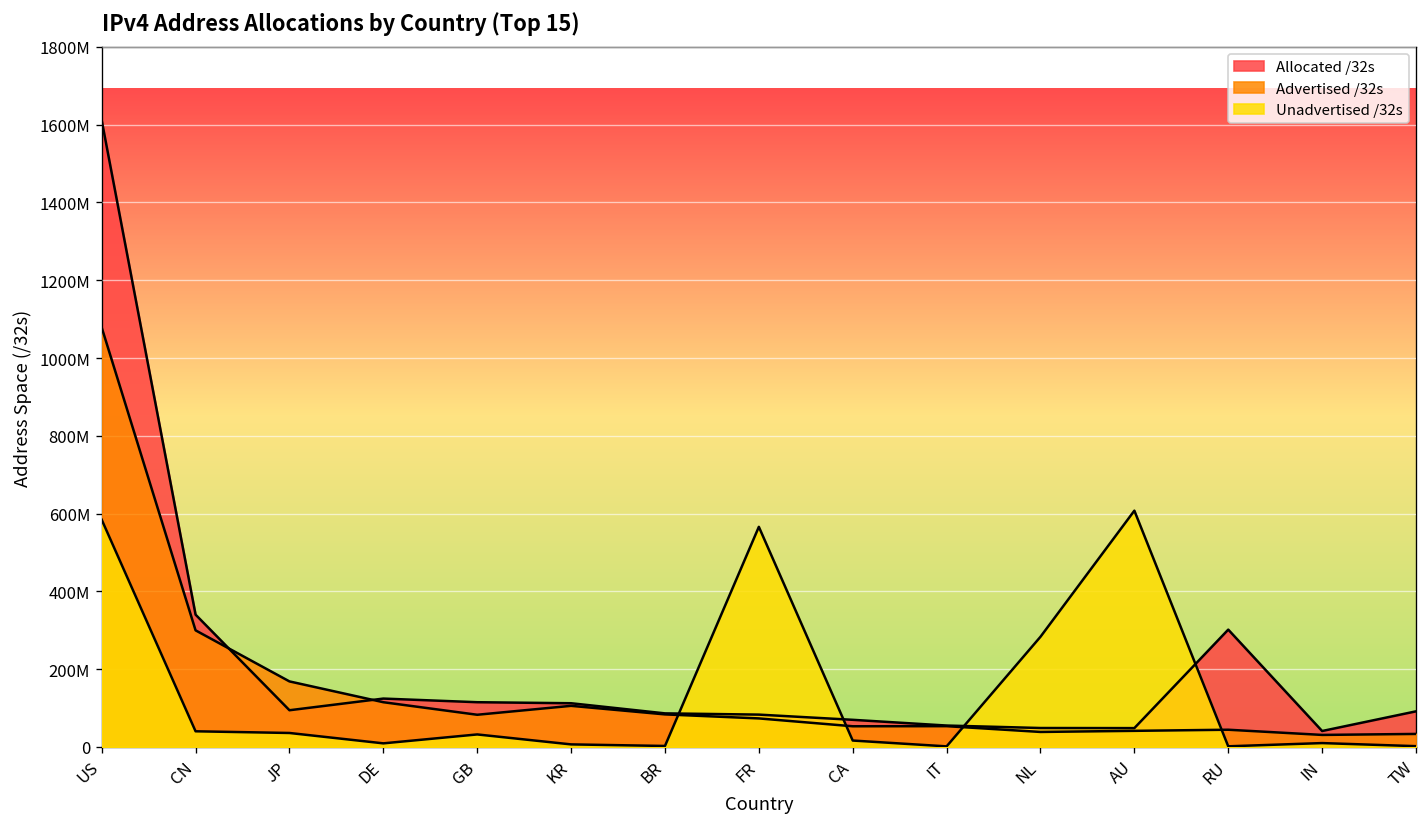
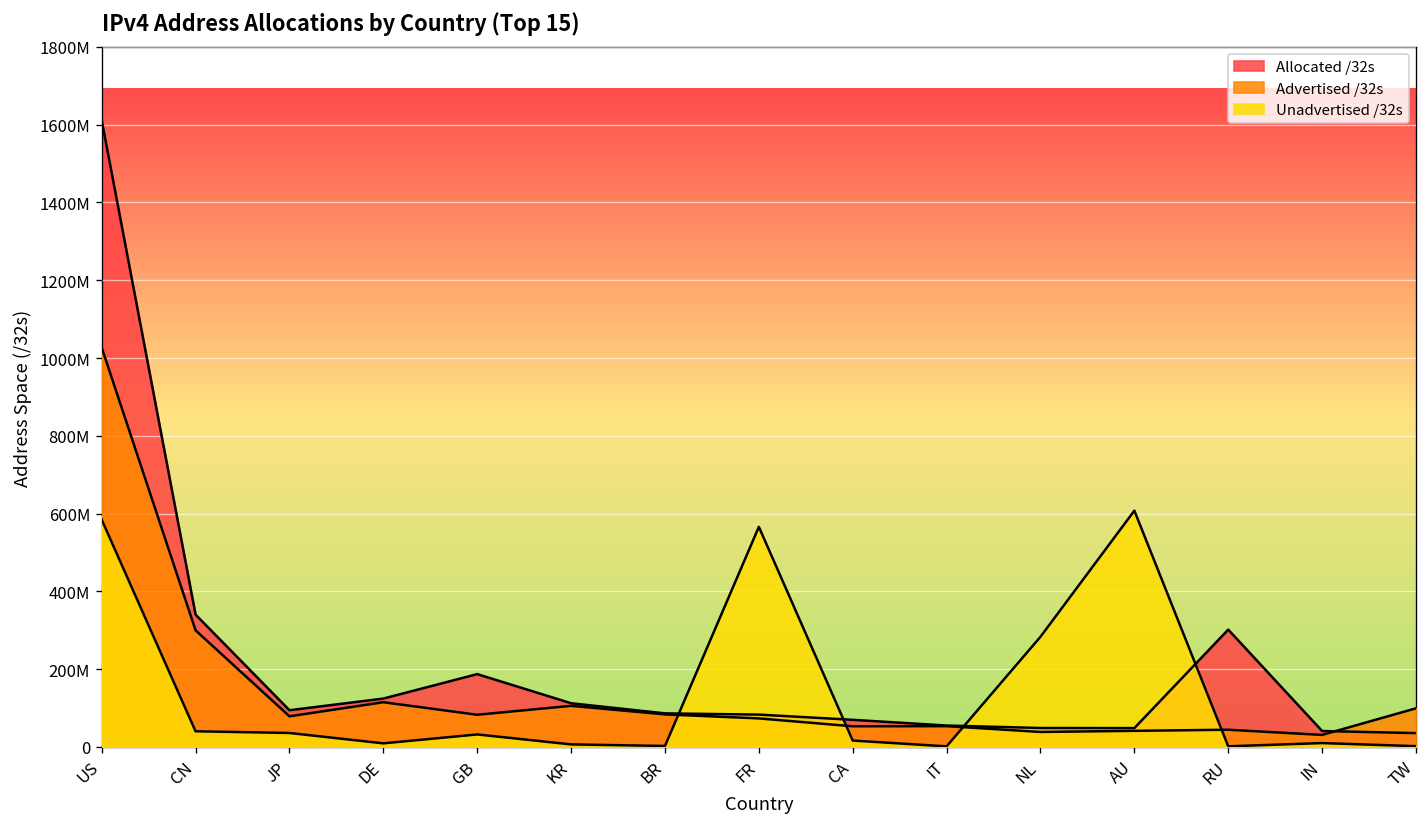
Advertised /32s, US: 1080000000 -> 1030000000
Advertised /32s, JP: 170000000 -> 80000000
Allocated /32s, GB: 120000000 -> 190000000
Allocated /32s, TW: 90000000 -> 40000000
Advertised /32s, TW: 30000000 -> 100000000
